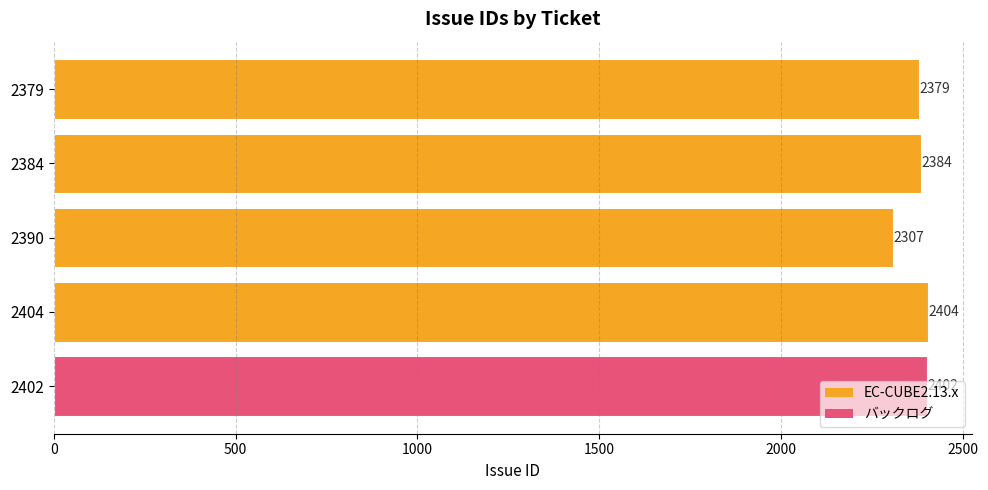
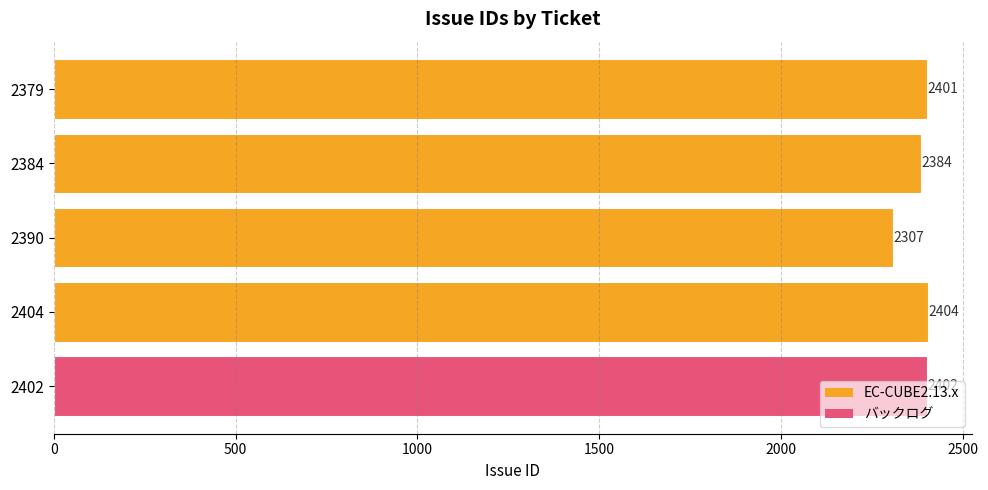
2379: 2379 -> 2401
